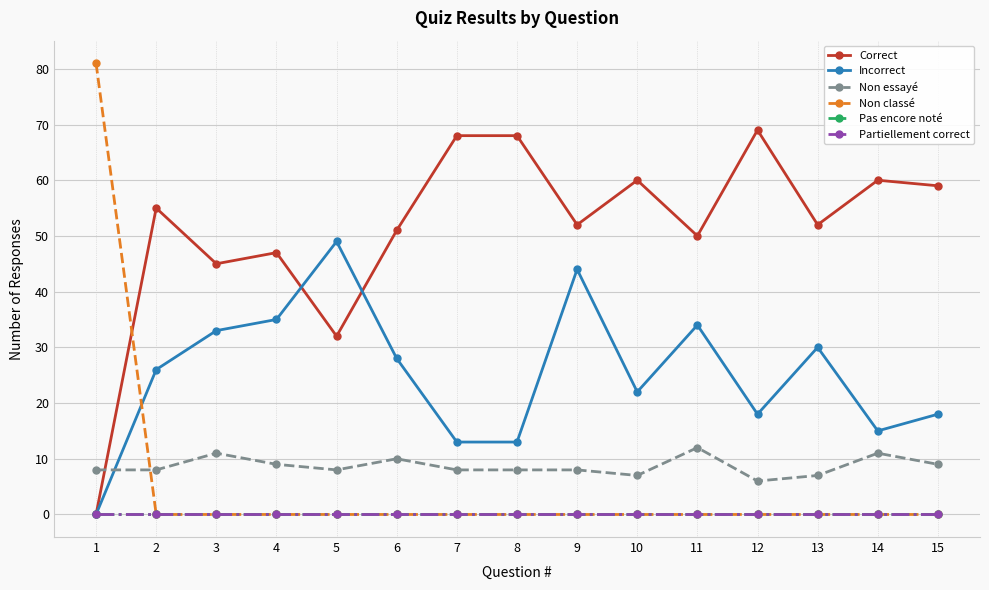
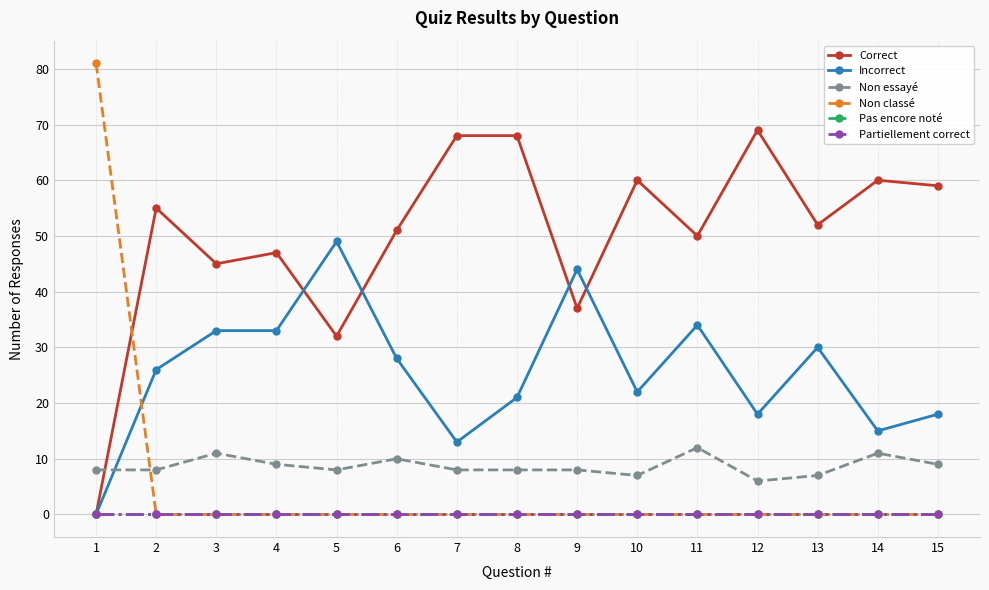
Incorrect, 4: 35 -> 33
Incorrect, 8: 13 -> 21
Correct, 9: 52 -> 37
